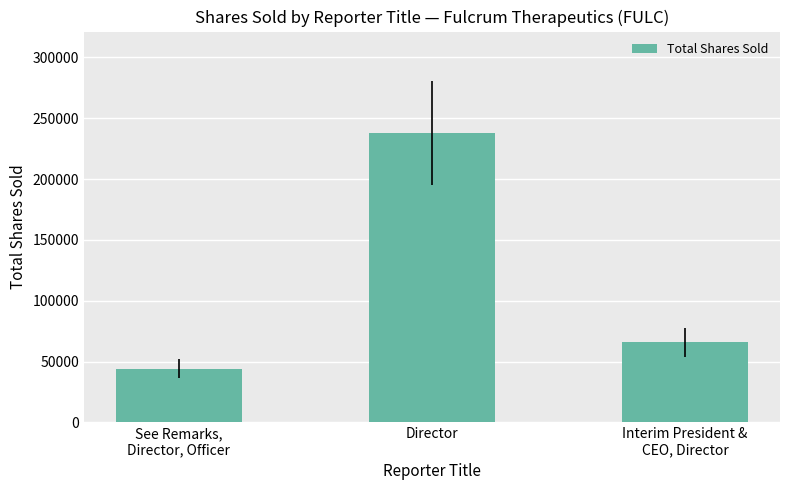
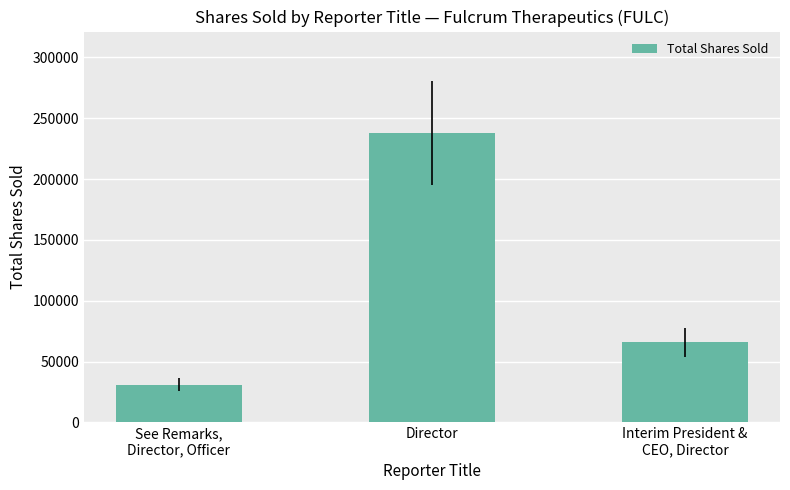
See Remarks, Director, Officer: 44000 -> 31000
